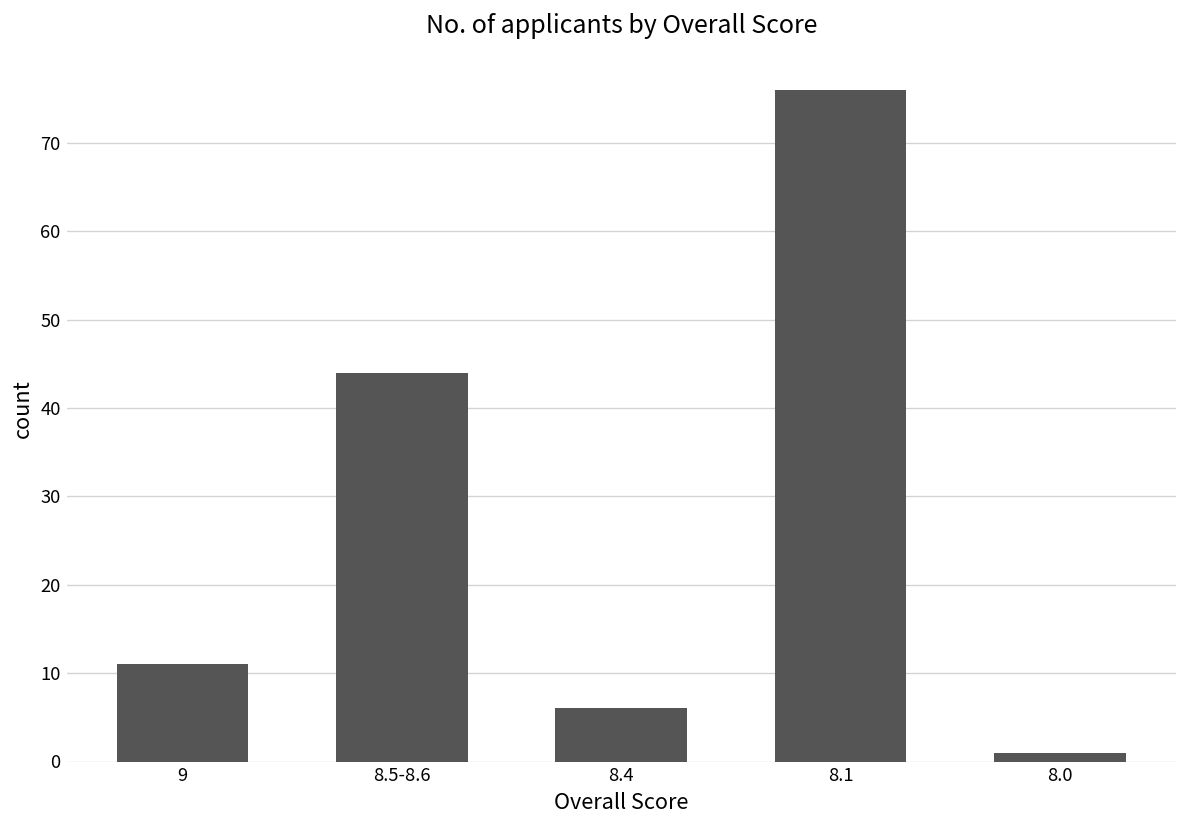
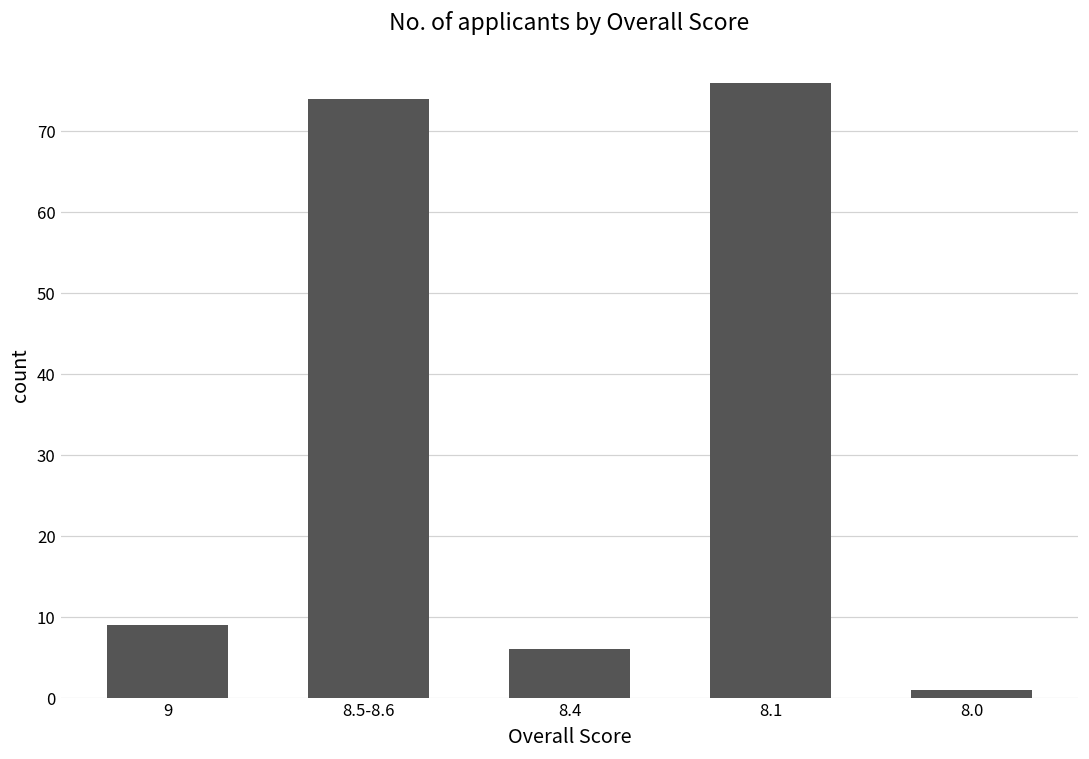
9: 11 -> 9
8.5-8.6: 44 -> 74
